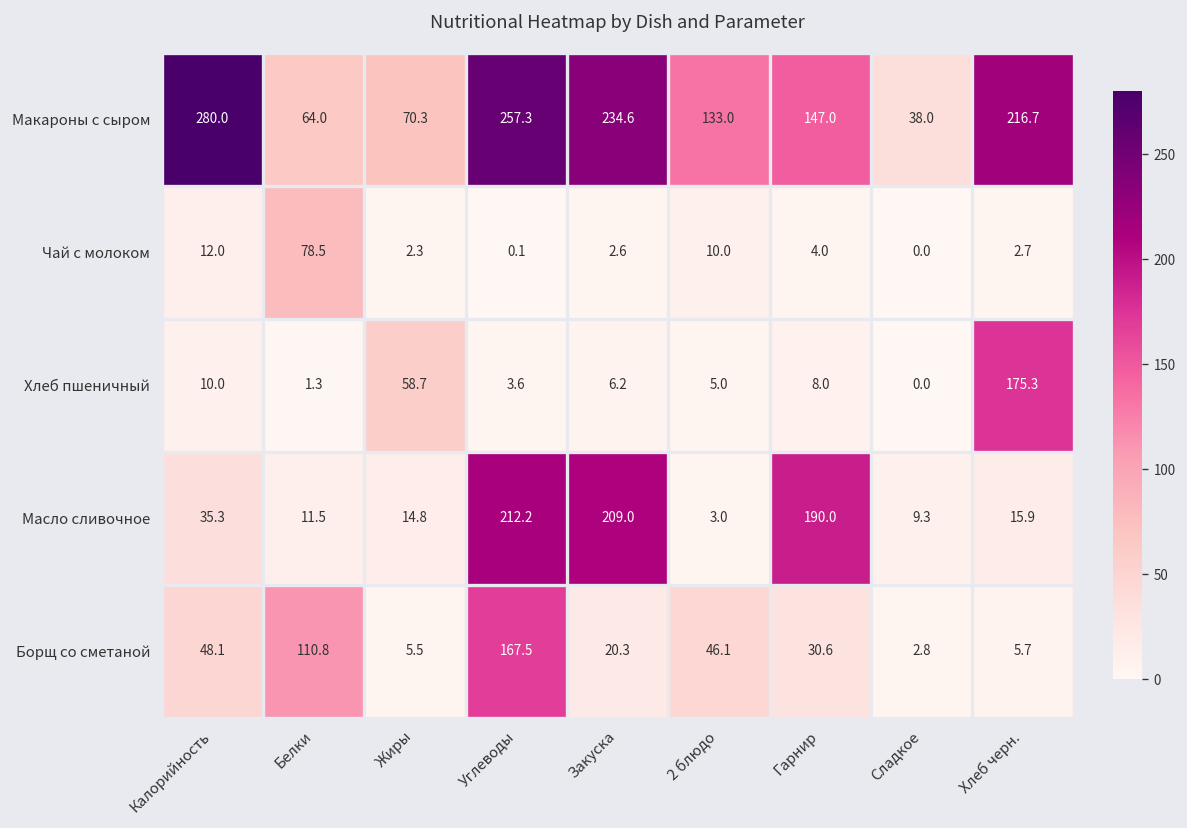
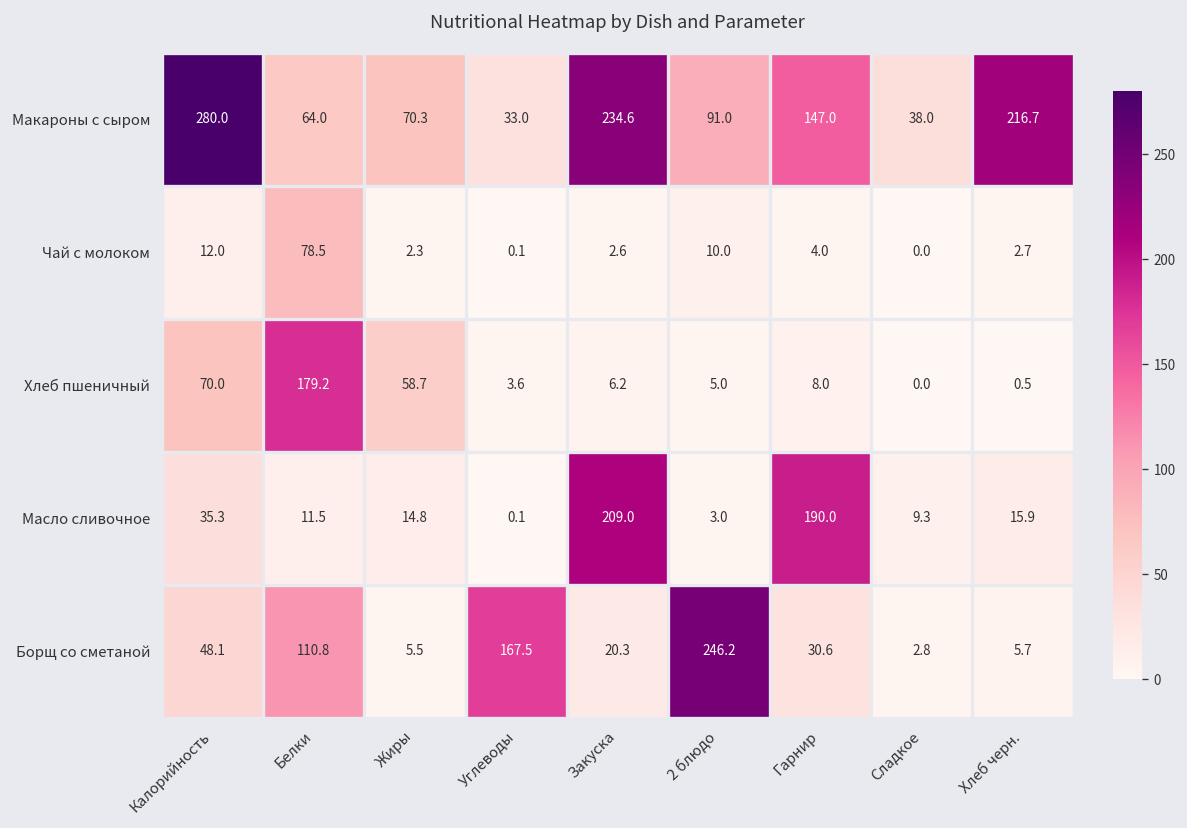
Макароны с сыром, Углеводы: 257.3 -> 33.0
Макароны с сыром, 2 блюдо: 133.0 -> 91.0
Хлеб пшеничный, Калорийность: 10.0 -> 70.0
Хлеб пшеничный, Белки: 1.3 -> 179.2
Хлеб пшеничный, Хлеб черн.: 175.3 -> 0.5
Масло сливочное, Углеводы: 212.2 -> 0.1
Борщ со сметаной, 2 блюдо: 46.1 -> 246.2
